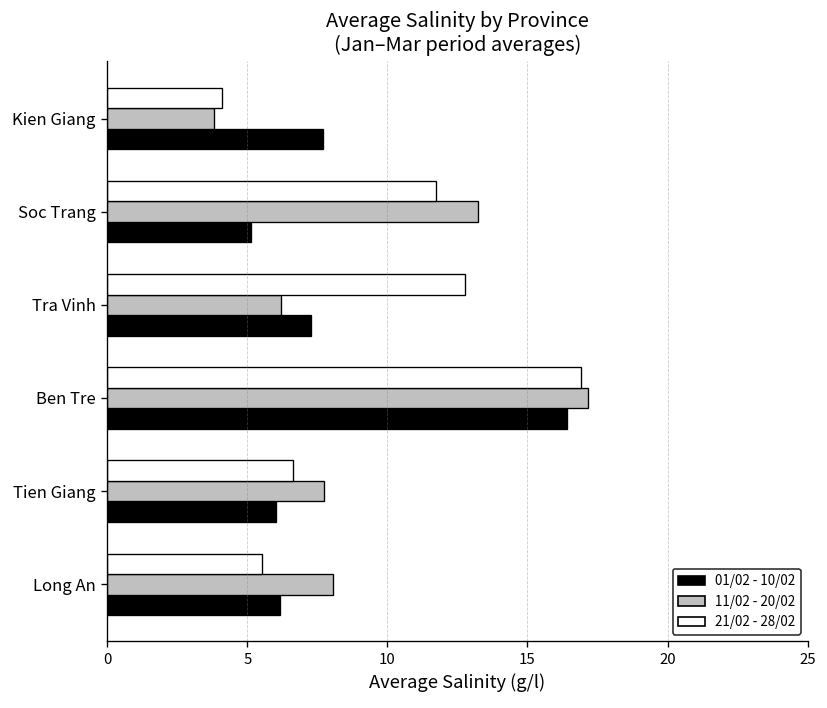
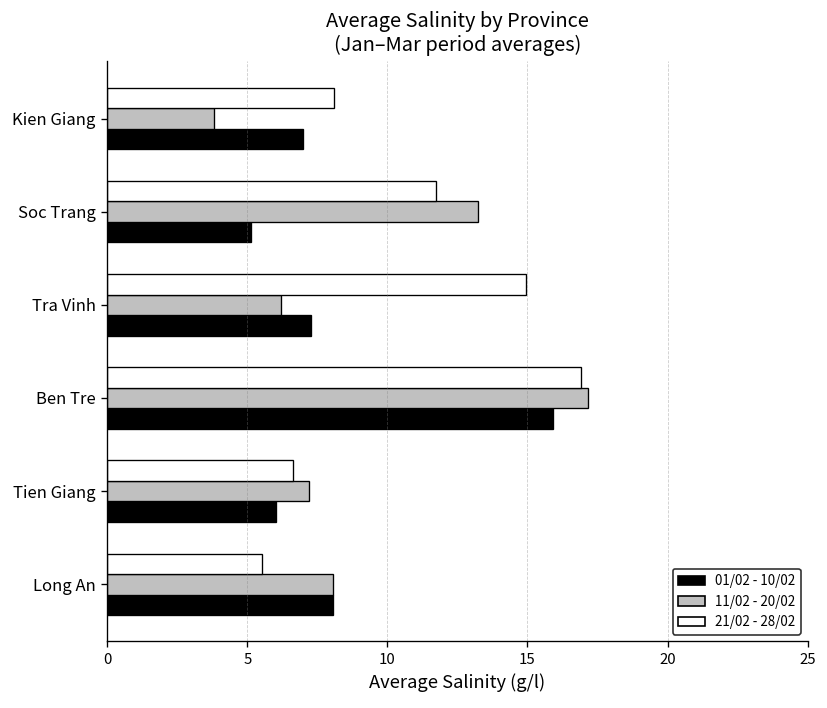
21/02 - 28/02, Kien Giang: 4.1 -> 8.1
01/02 - 10/02, Kien Giang: 7.7 -> 7.0
21/02 - 28/02, Tra Vinh: 12.8 -> 14.9
01/02 - 10/02, Ben Tre: 16.4 -> 15.9
11/02 - 20/02, Tien Giang: 7.7 -> 7.2
01/02 - 10/02, Long An: 6.2 -> 8.1
